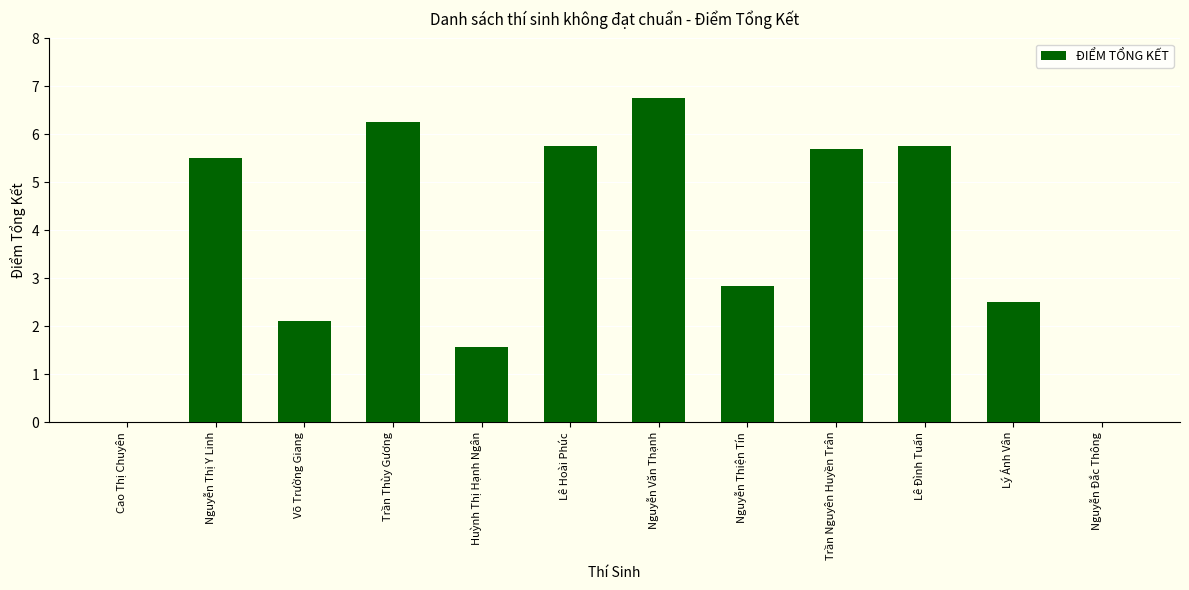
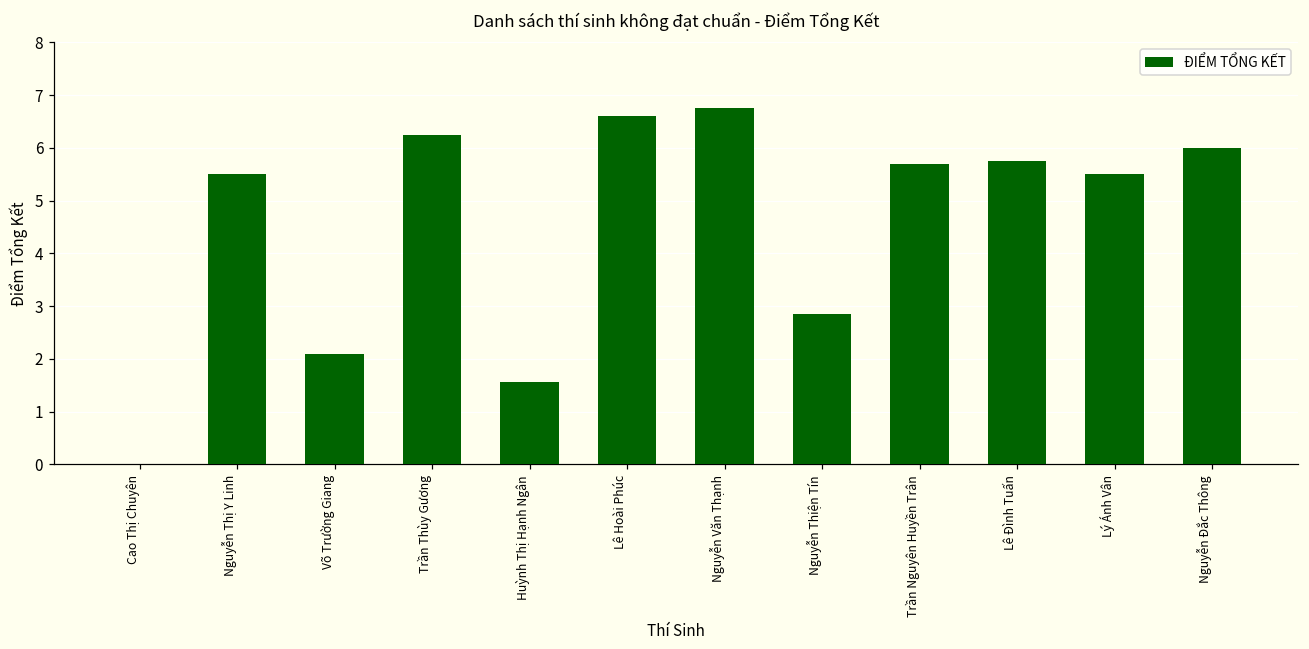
Lê Hoài Phúc: 5.8 -> 6.6
Lý Ánh Vân: 2.5 -> 5.5
Nguyễn Đắc Thông: 0 -> 6
